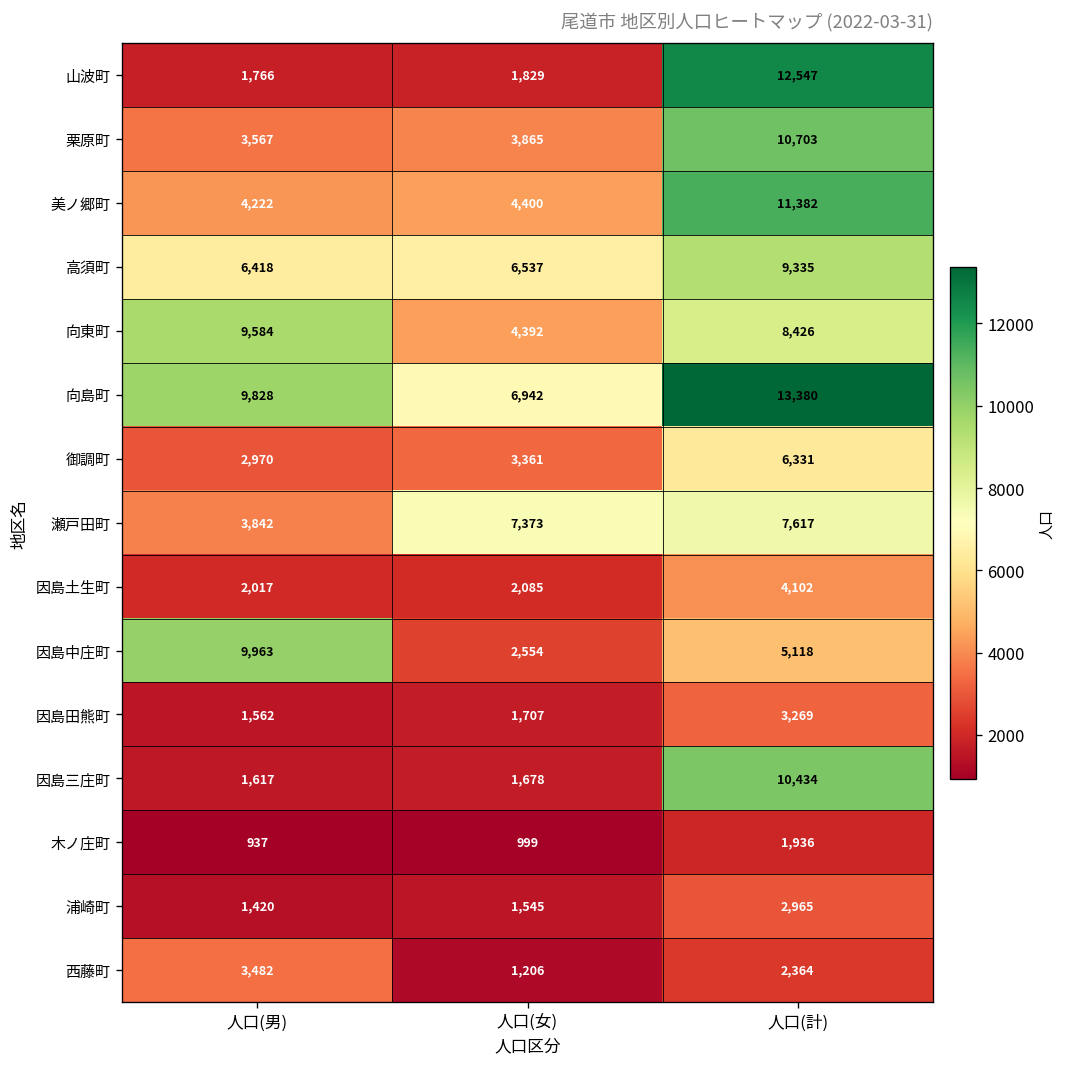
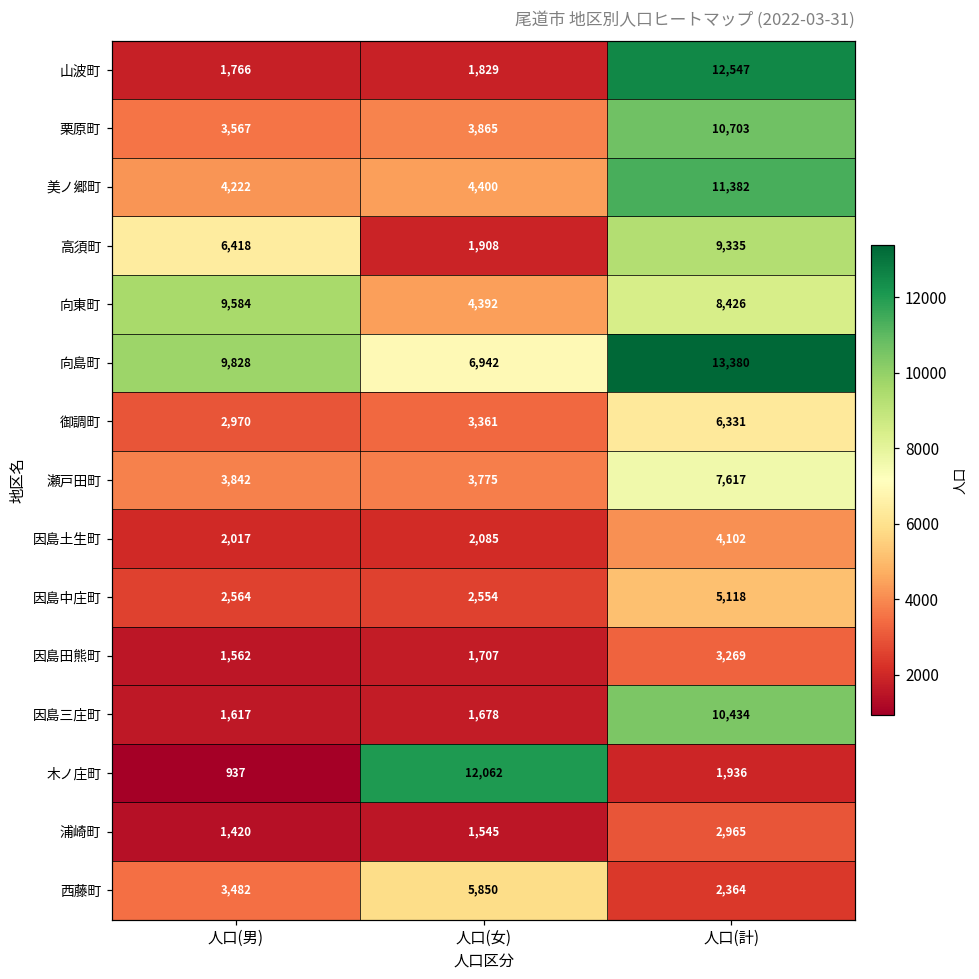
高須町, 人口(女): 6,537 -> 1,908
瀬戸田町, 人口(女): 7,373 -> 3,775
因島中庄町, 人口(男): 9,963 -> 2,564
木ノ庄町, 人口(女): 999 -> 12,062
西藤町, 人口(女): 1,206 -> 5,850
